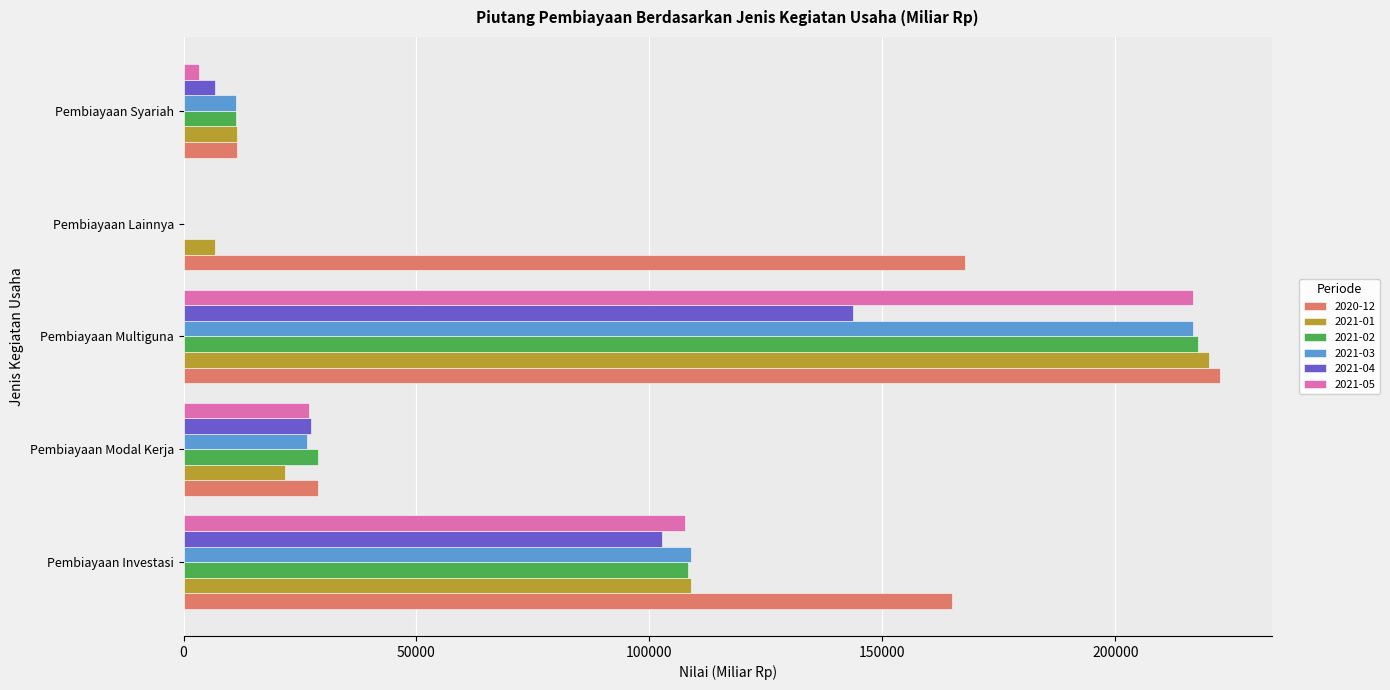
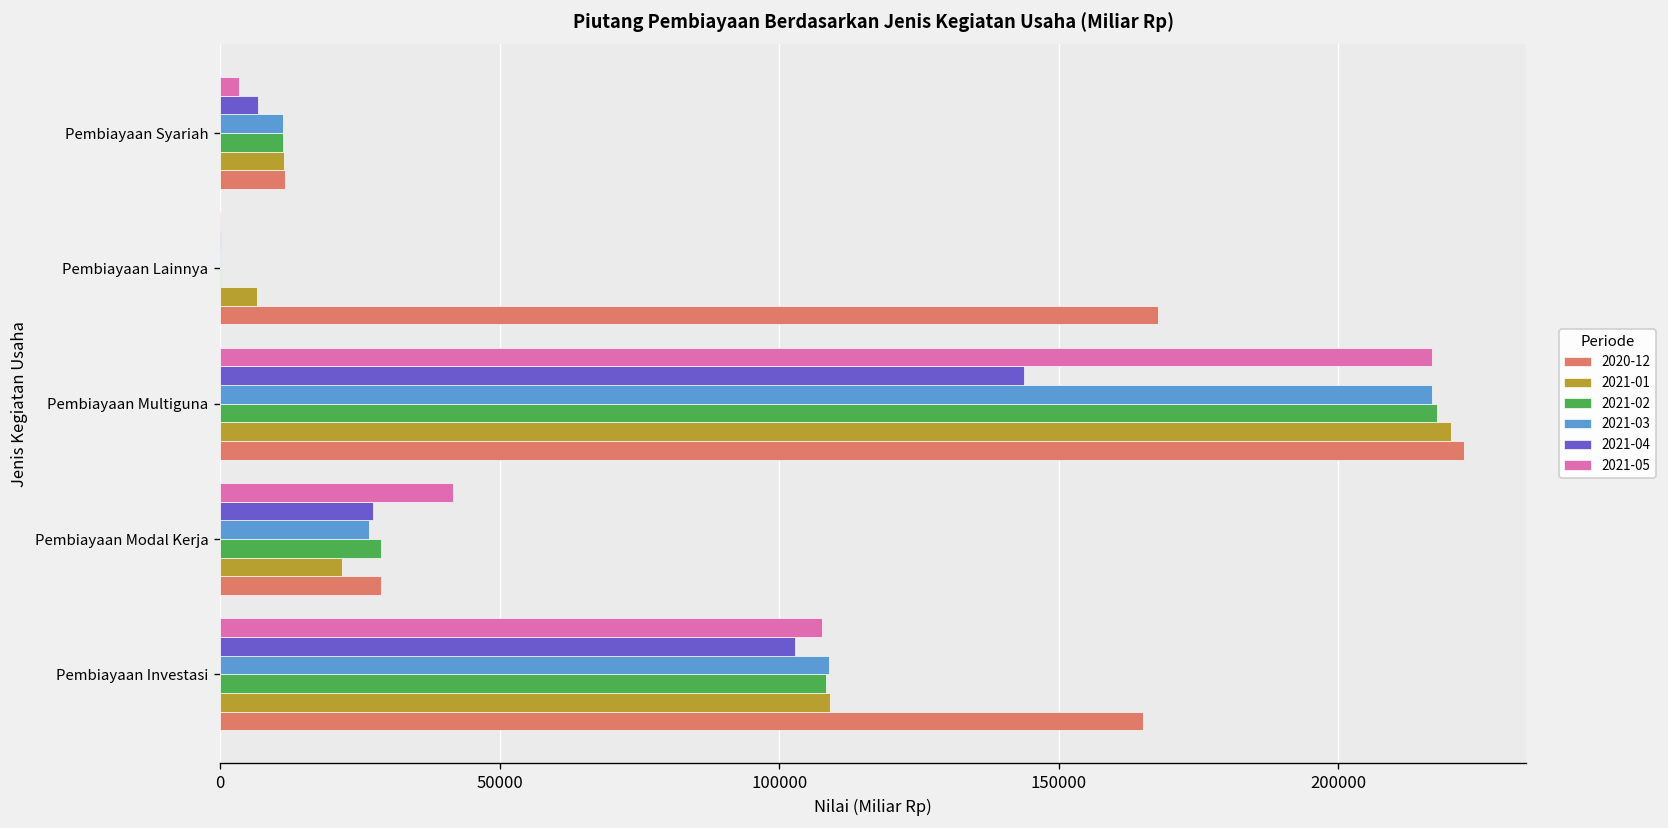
2021-05, Pembiayaan Modal Kerja: 27000 -> 42000
